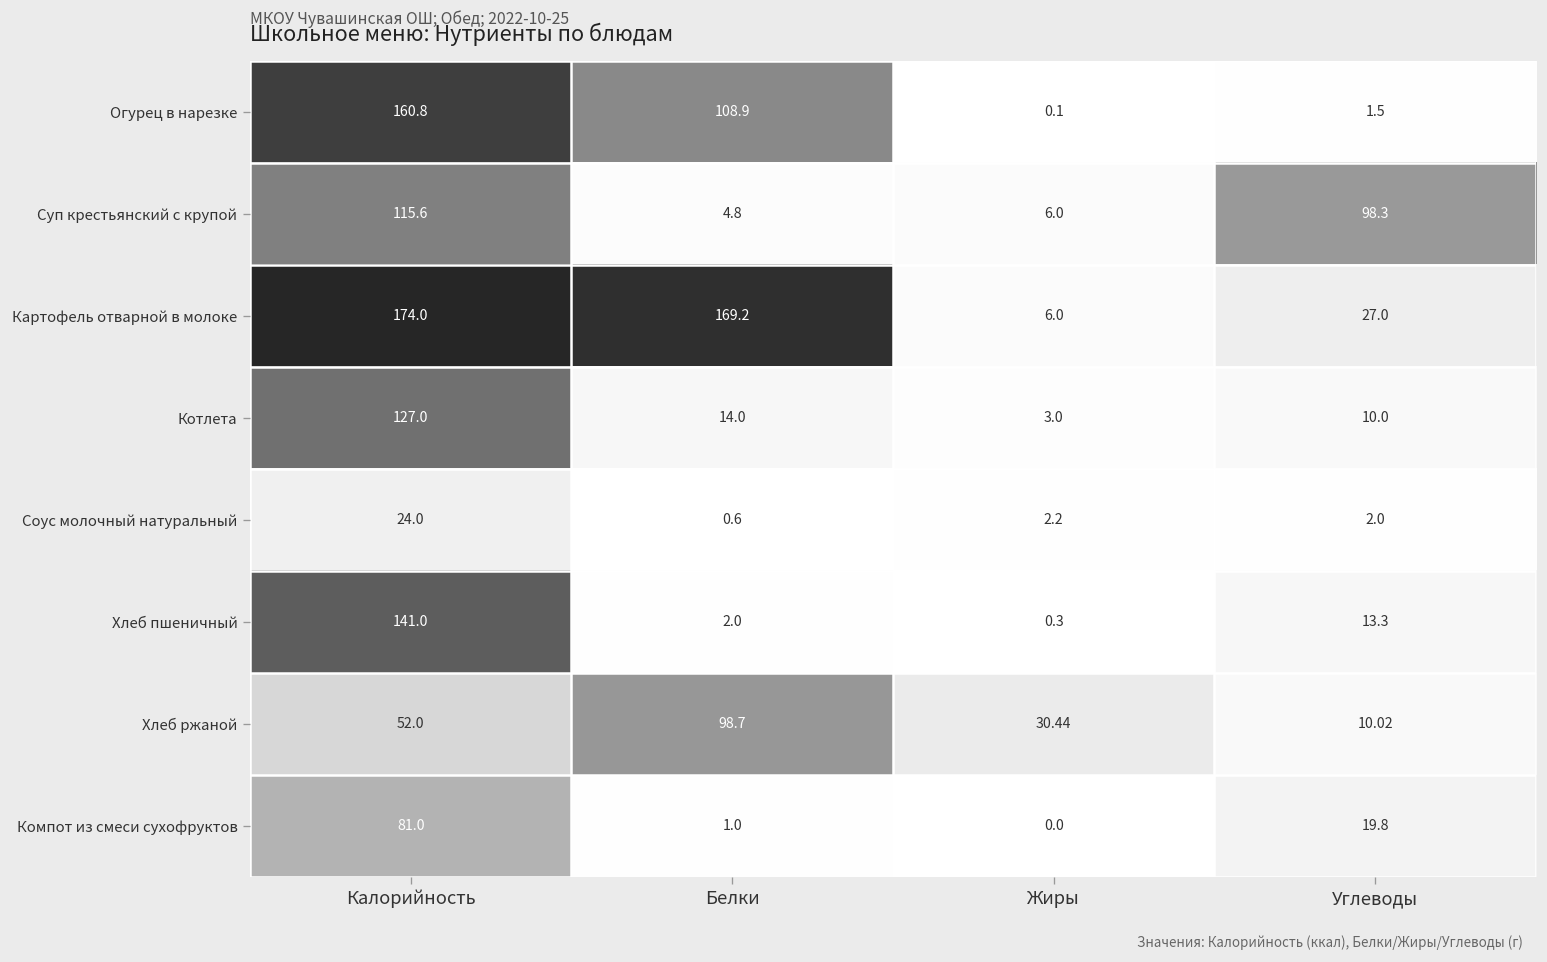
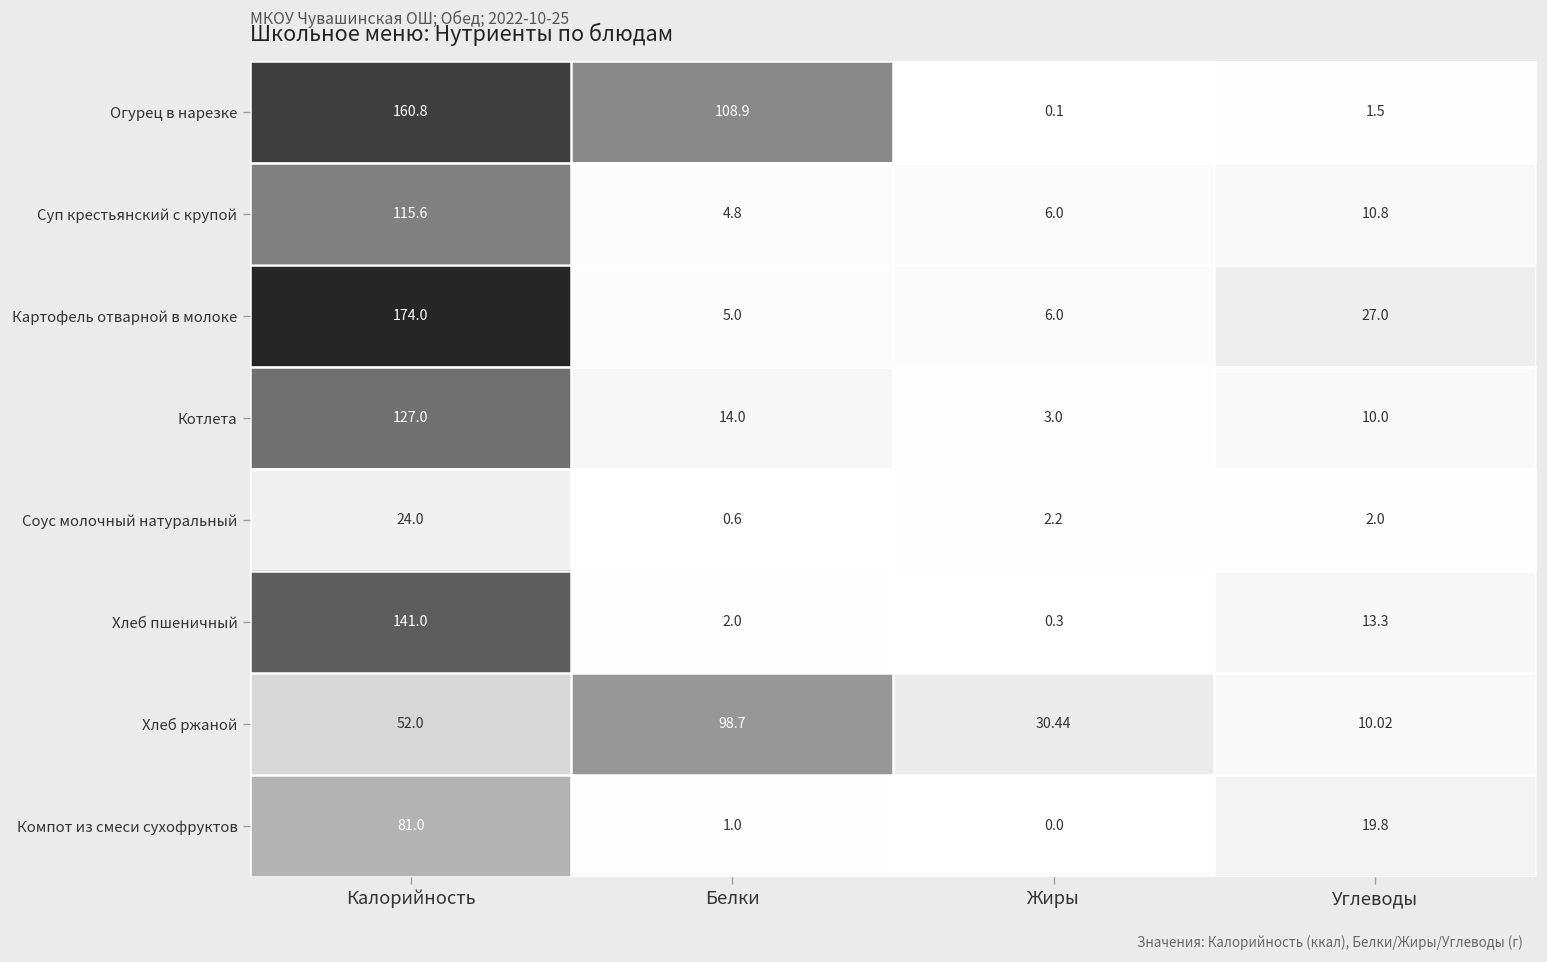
Суп крестьянский с крупой, Углеводы: 98.3 -> 10.8
Картофель отварной в молоке, Белки: 169.2 -> 5.0
